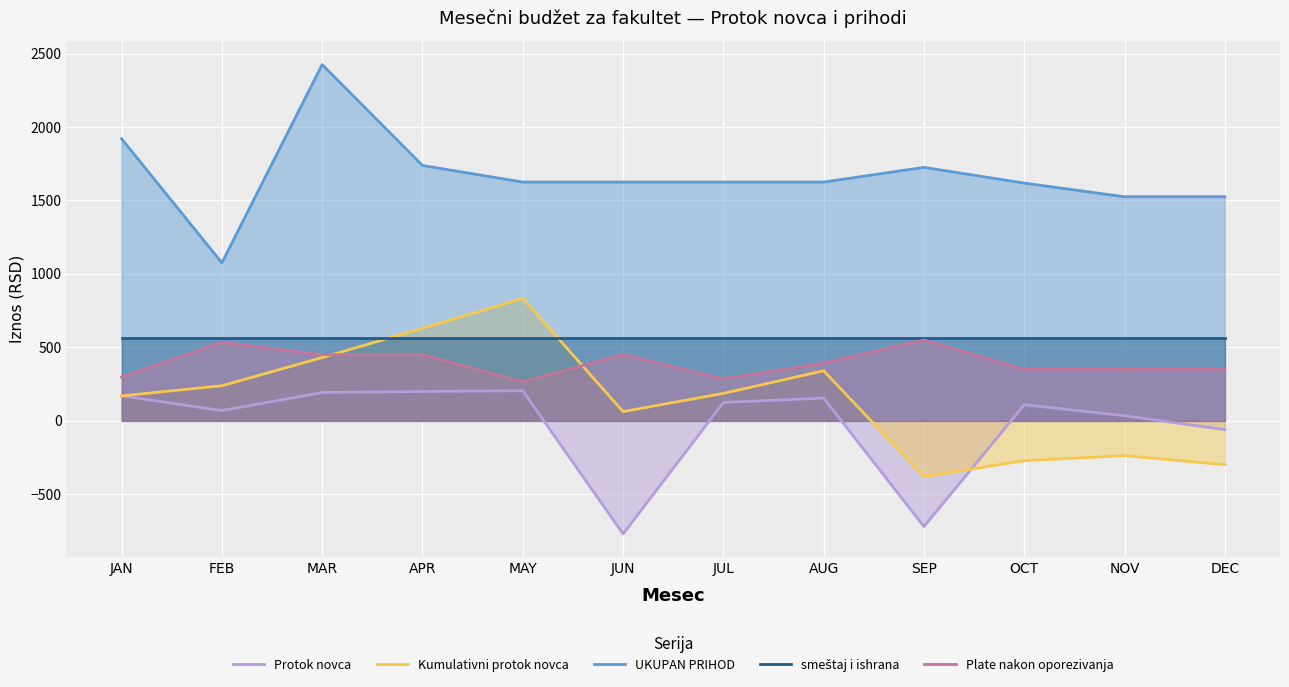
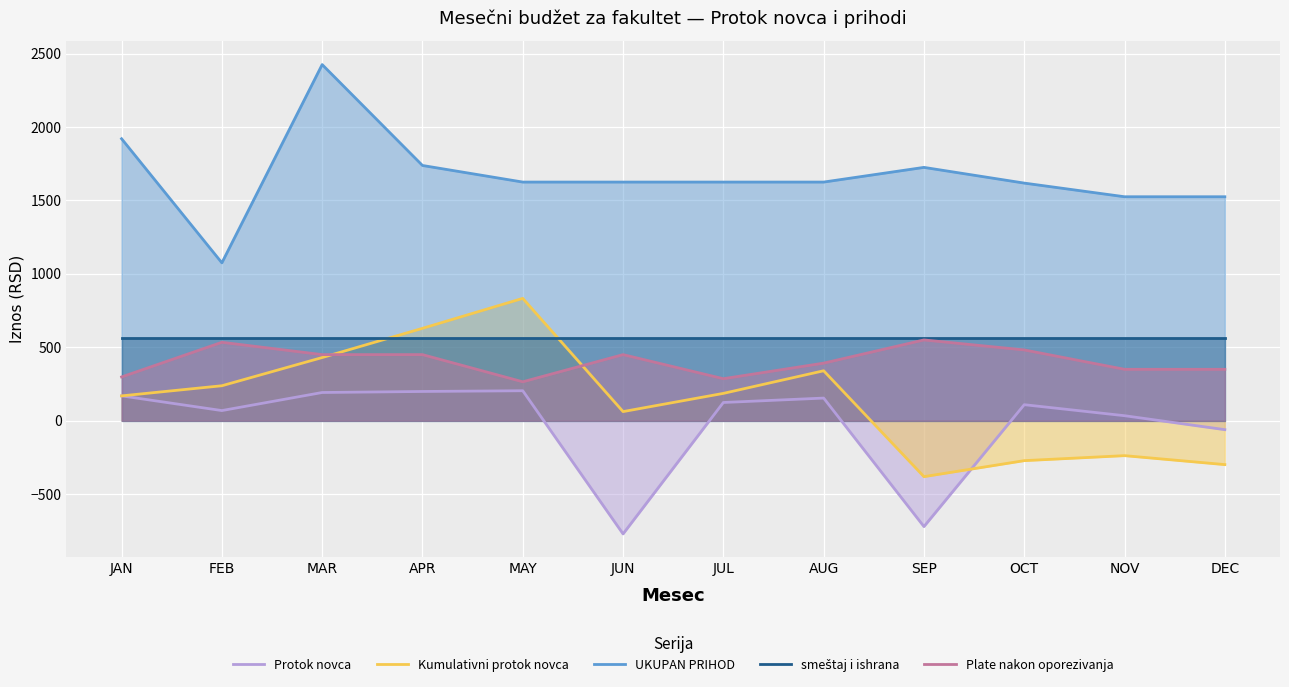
Plate nakon oporezivanja, OCT: 350 -> 480
